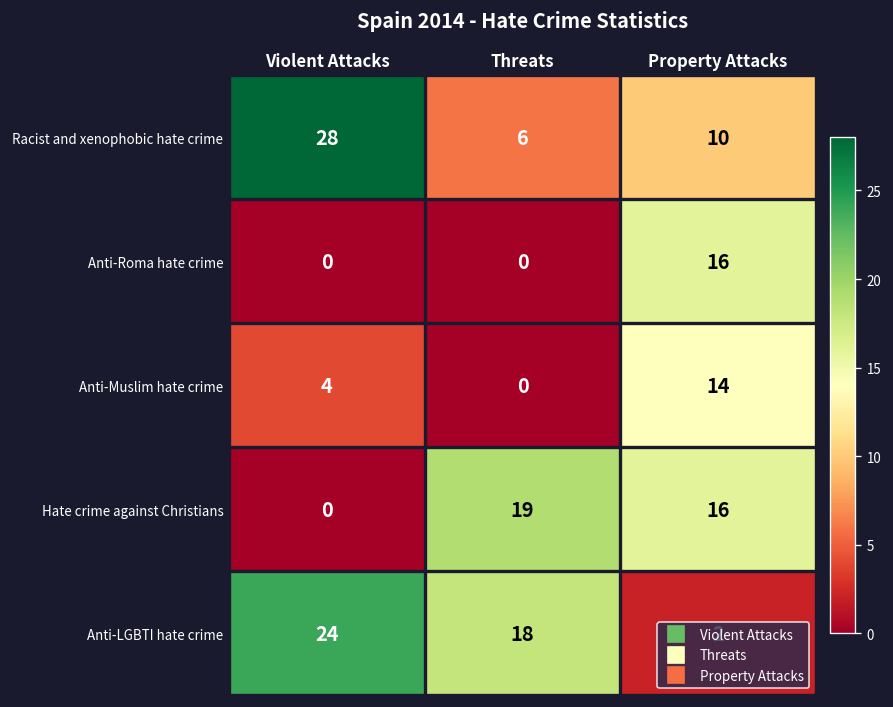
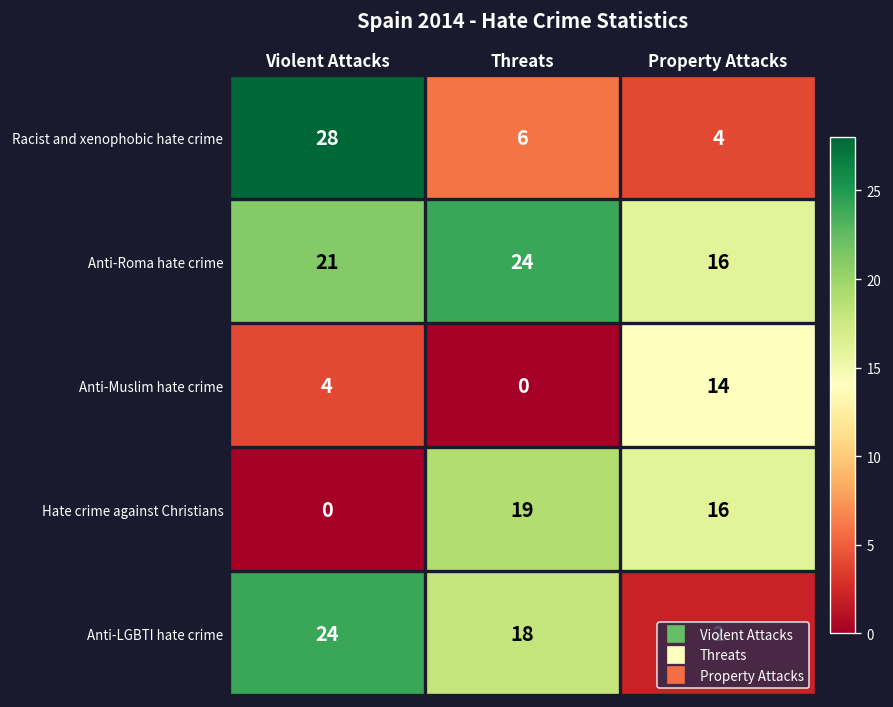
Racist and xenophobic hate crime, Property Attacks: 10 -> 4
Anti-Roma hate crime, Violent Attacks: 0 -> 21
Anti-Roma hate crime, Threats: 0 -> 24
